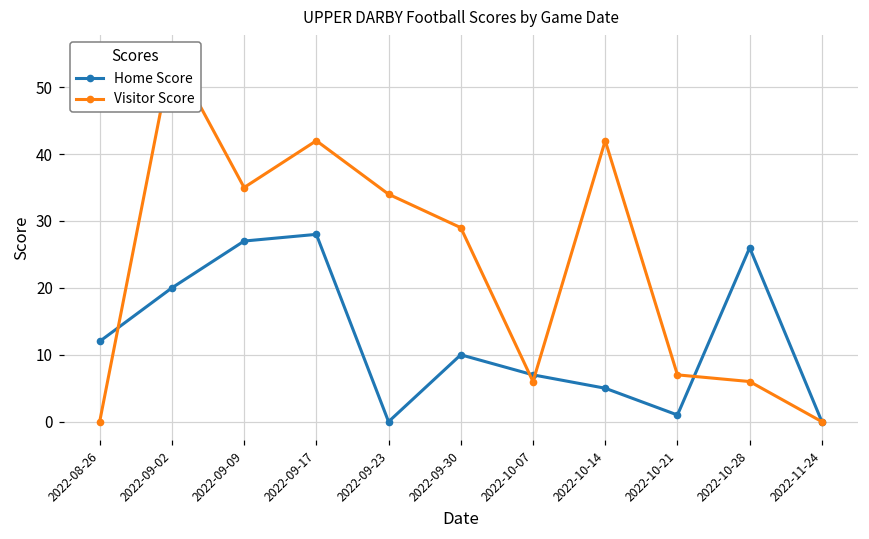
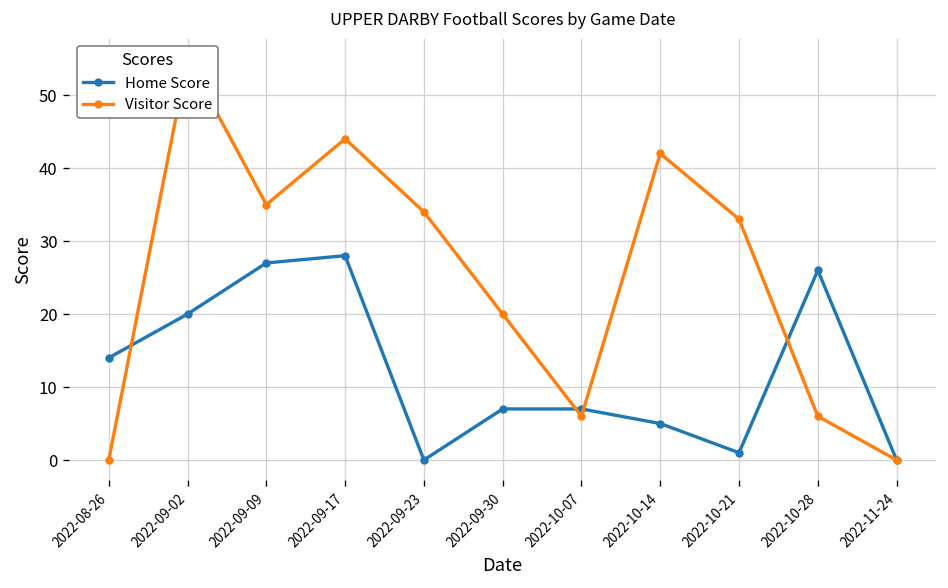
Home Score, 2022-08-26: 12 -> 14
Visitor Score, 2022-09-17: 42 -> 44
Home Score, 2022-09-30: 10 -> 7
Visitor Score, 2022-09-30: 29 -> 20
Visitor Score, 2022-10-21: 7 -> 33
